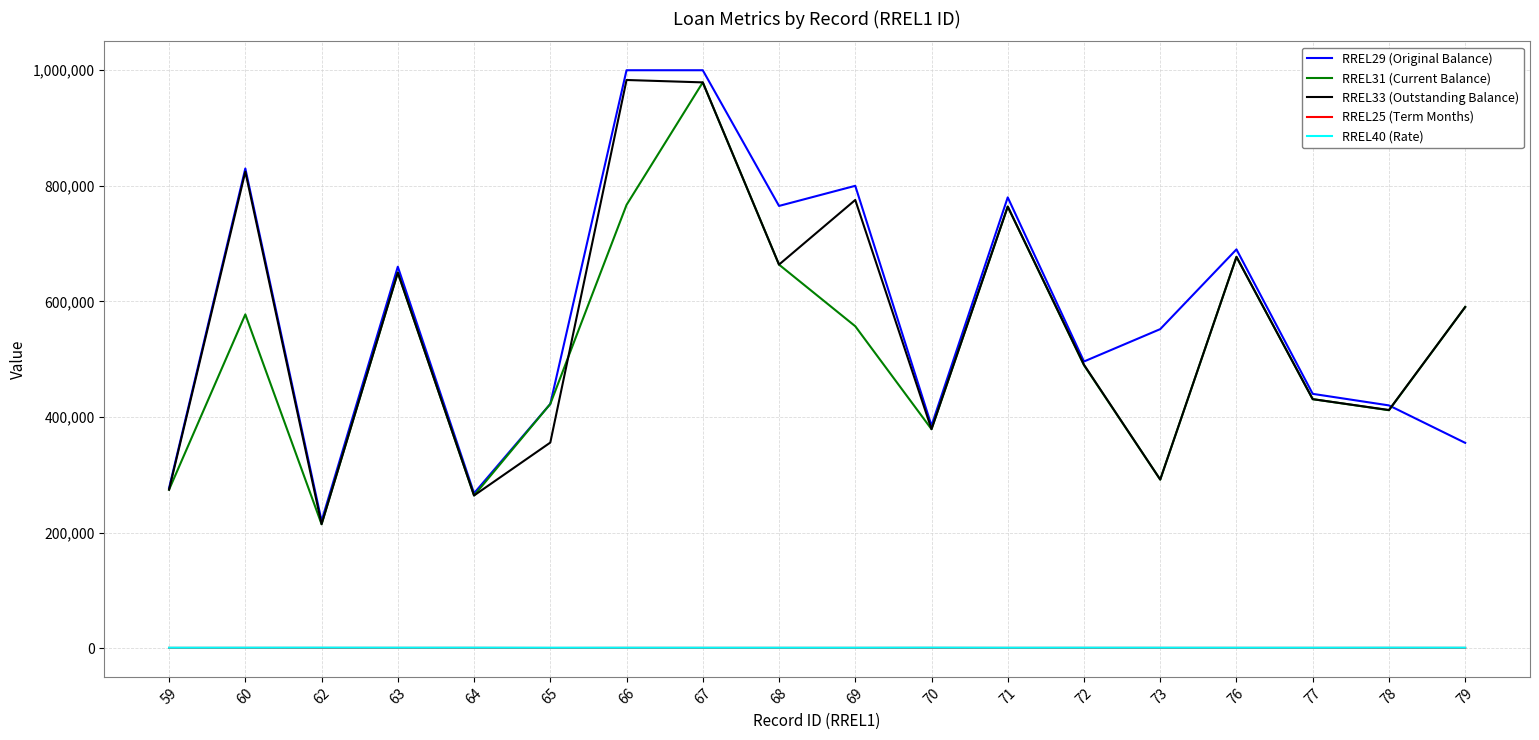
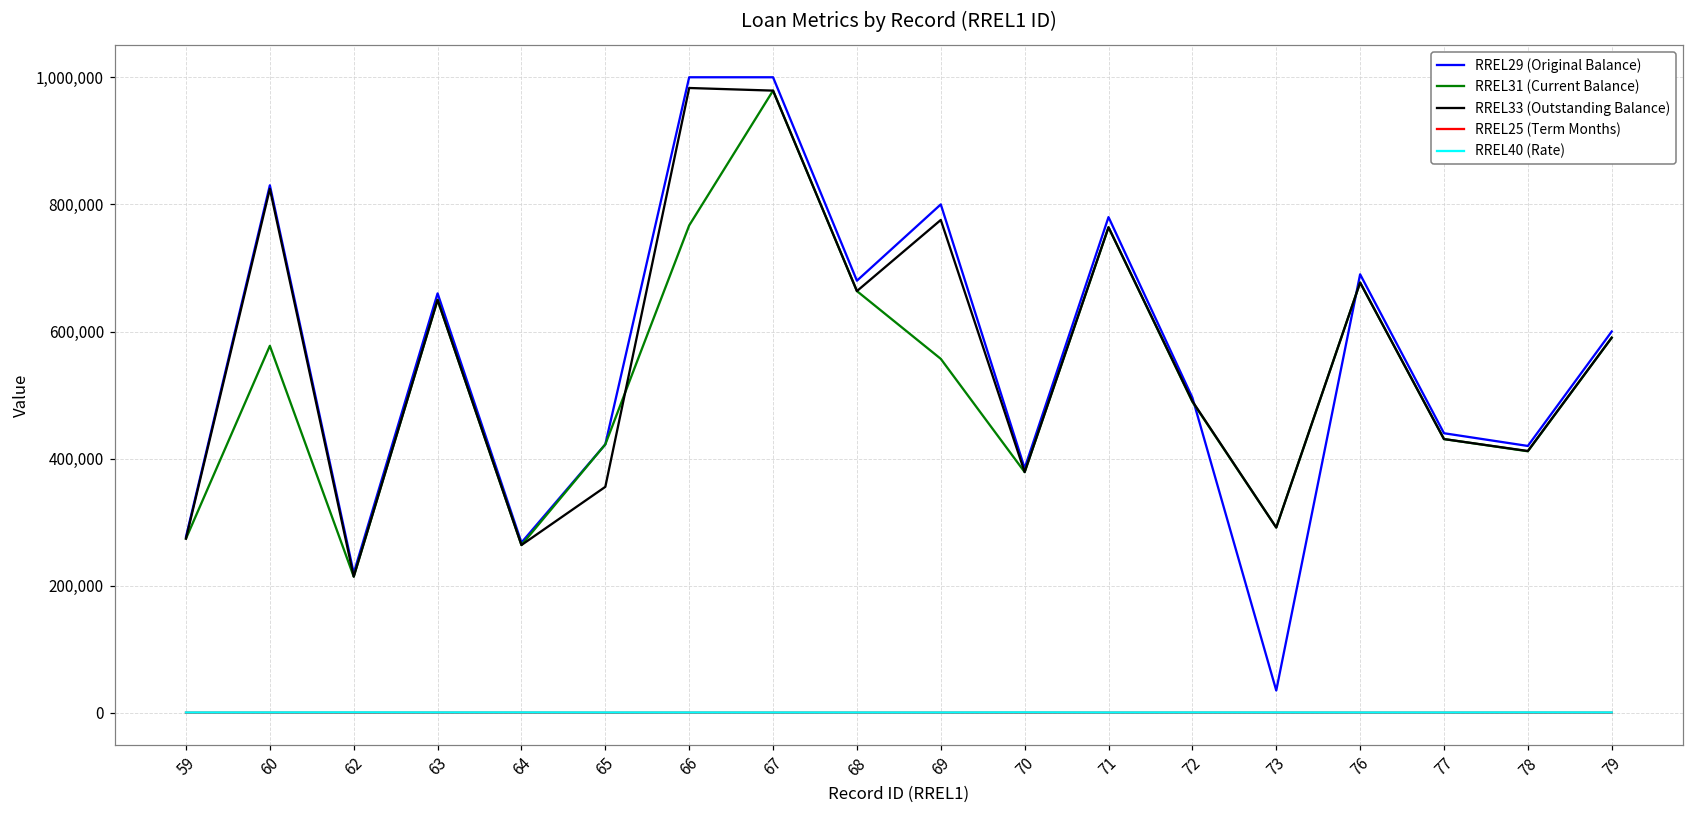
RREL29 (Original Balance), 68: 770,000 -> 680,000
RREL29 (Original Balance), 73: 550,000 -> 40,000
RREL29 (Original Balance), 79: 360,000 -> 600,000
